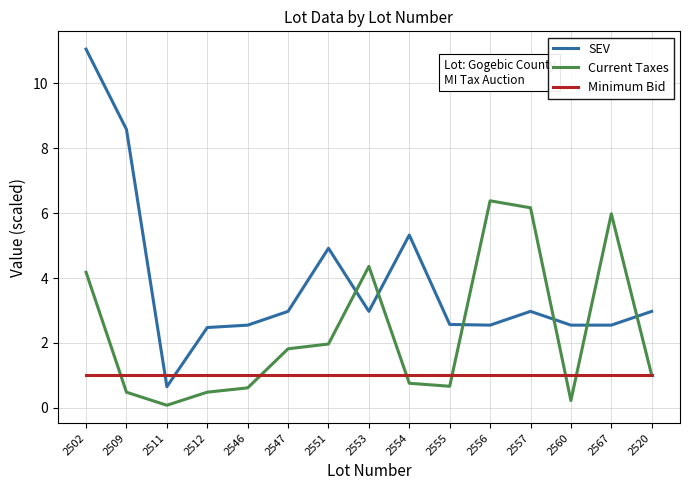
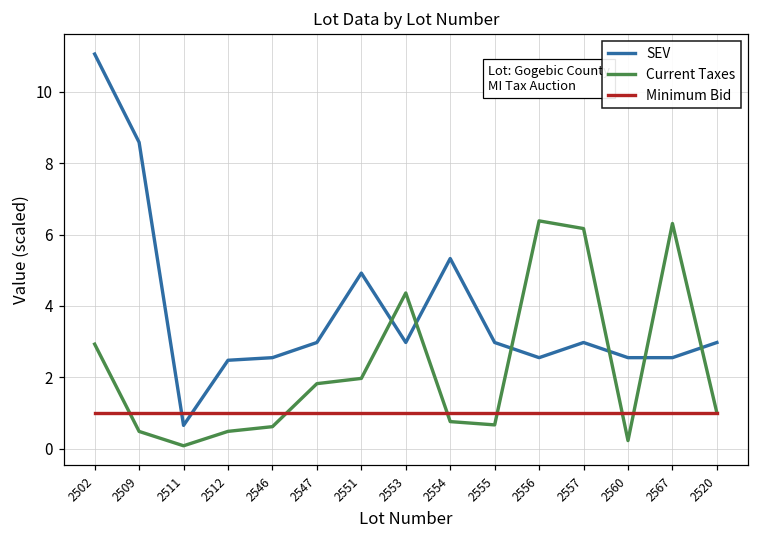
Current Taxes, 2502: 4.2 -> 2.9
SEV, 2555: 2.6 -> 3.0
Current Taxes, 2567: 6.0 -> 6.3
